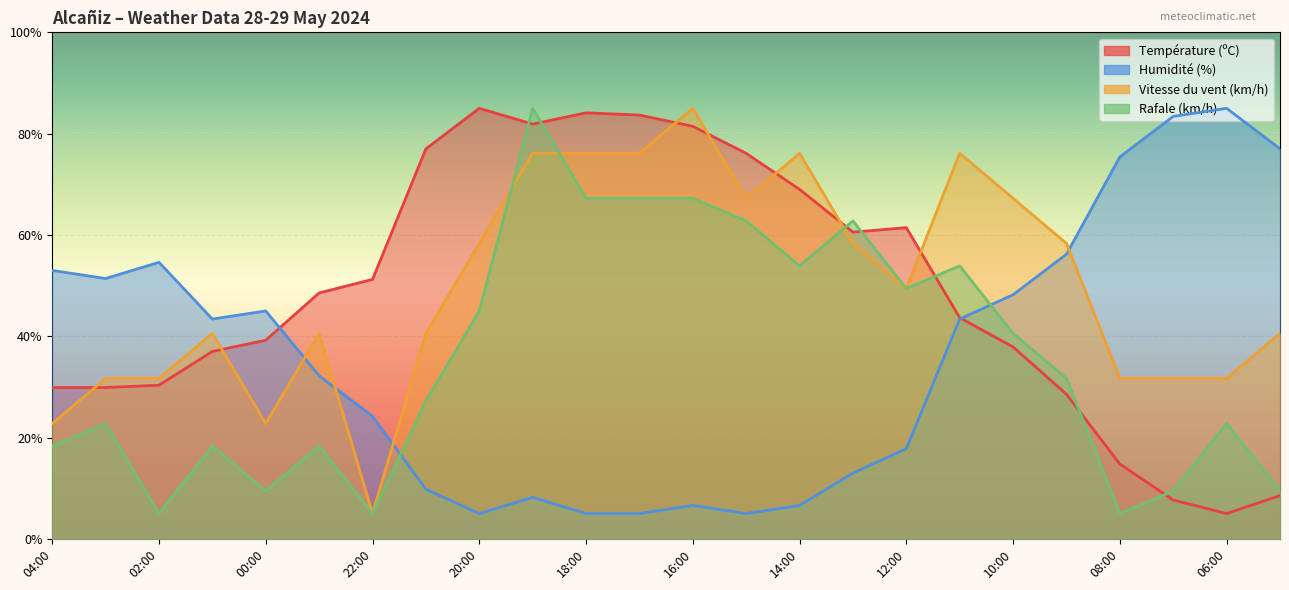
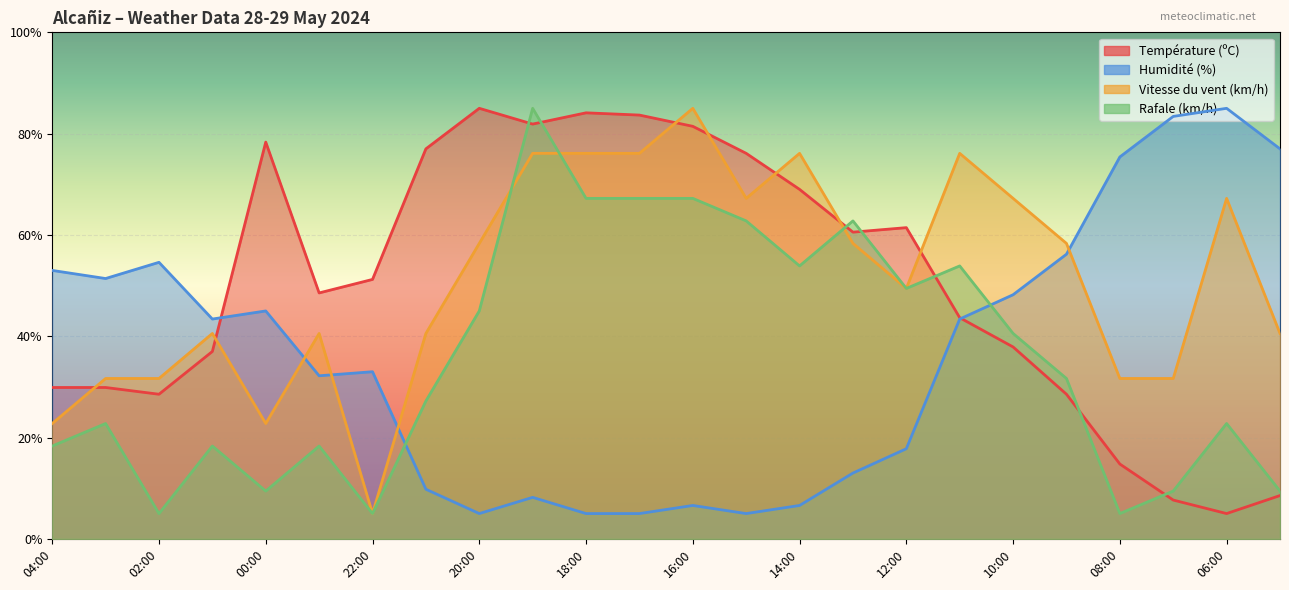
Température (ºC), 02:00: 30% -> 29%
Température (ºC), 00:00: 39% -> 78%
Humidité (%), 22:00: 24% -> 33%
Vitesse du vent (km/h), 06:00: 32% -> 67%
